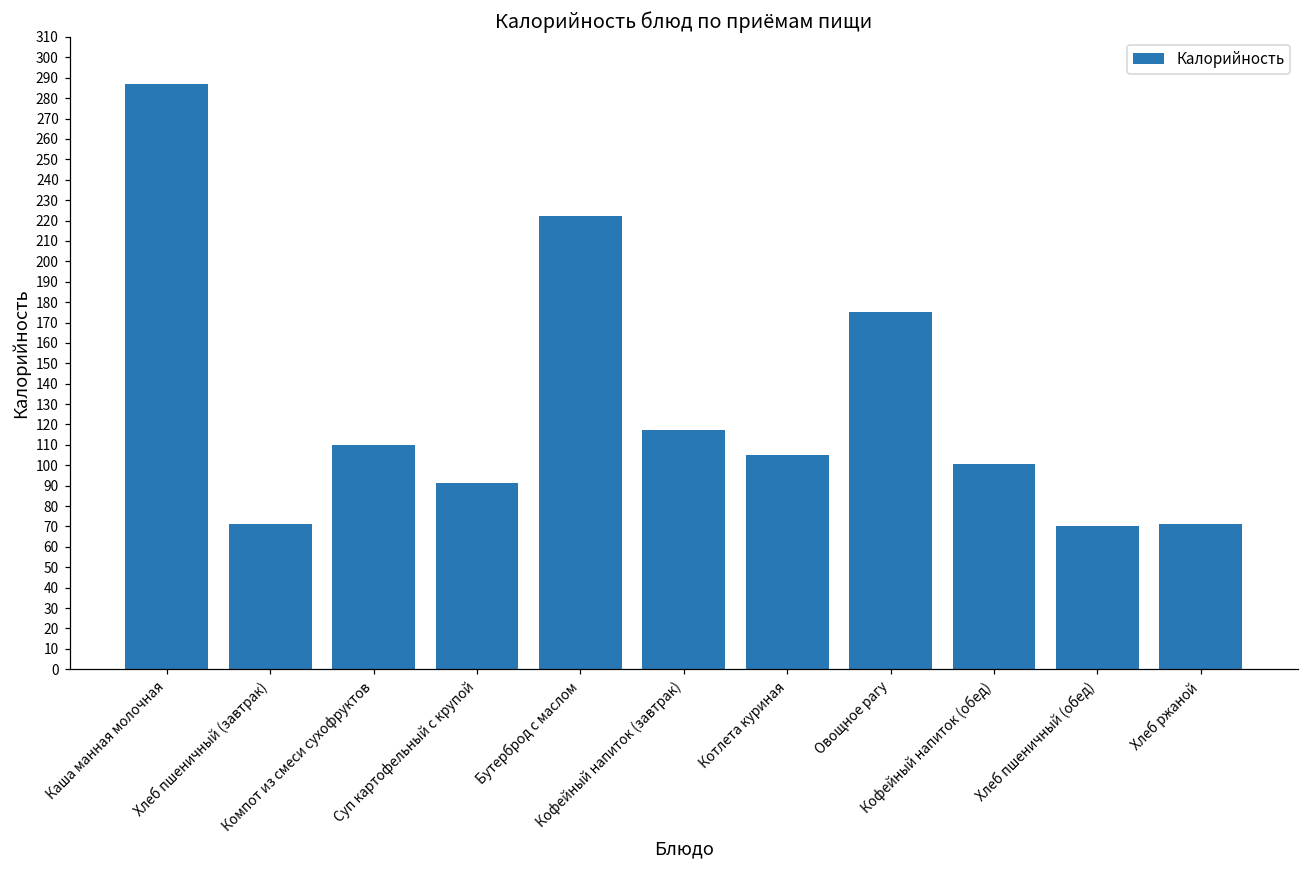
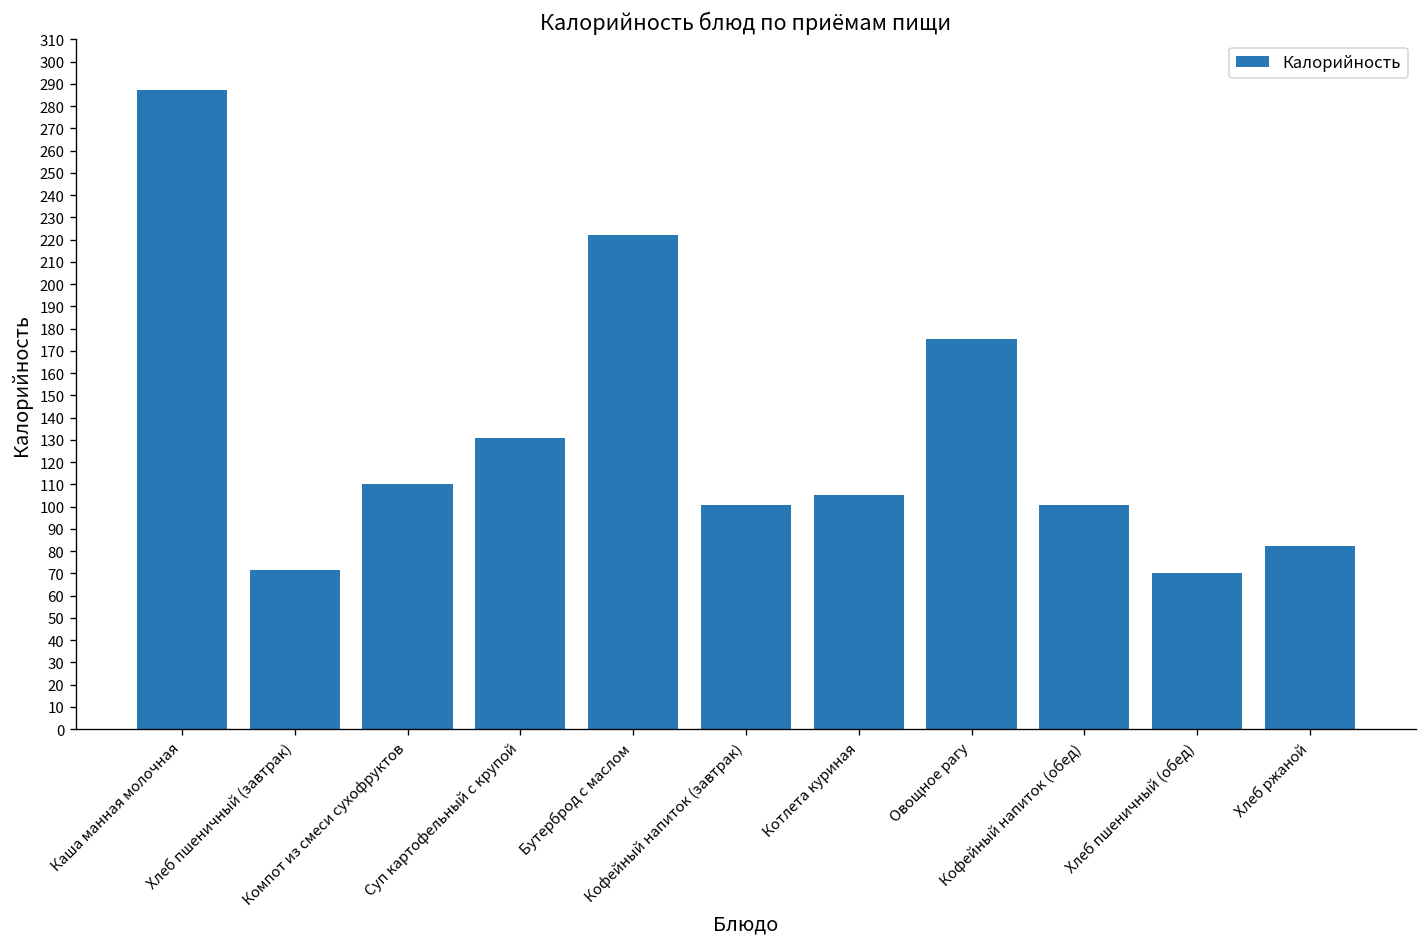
Суп картофельный с крупой: 92 -> 131
Кофейный напиток (завтрак): 118 -> 101
Хлеб ржаной: 71 -> 82
